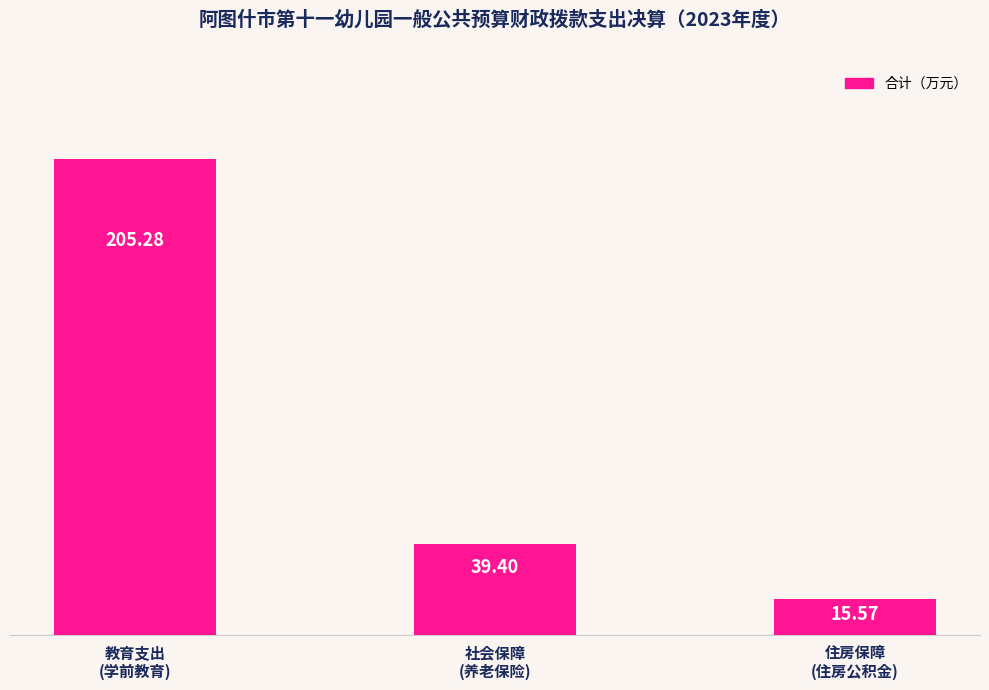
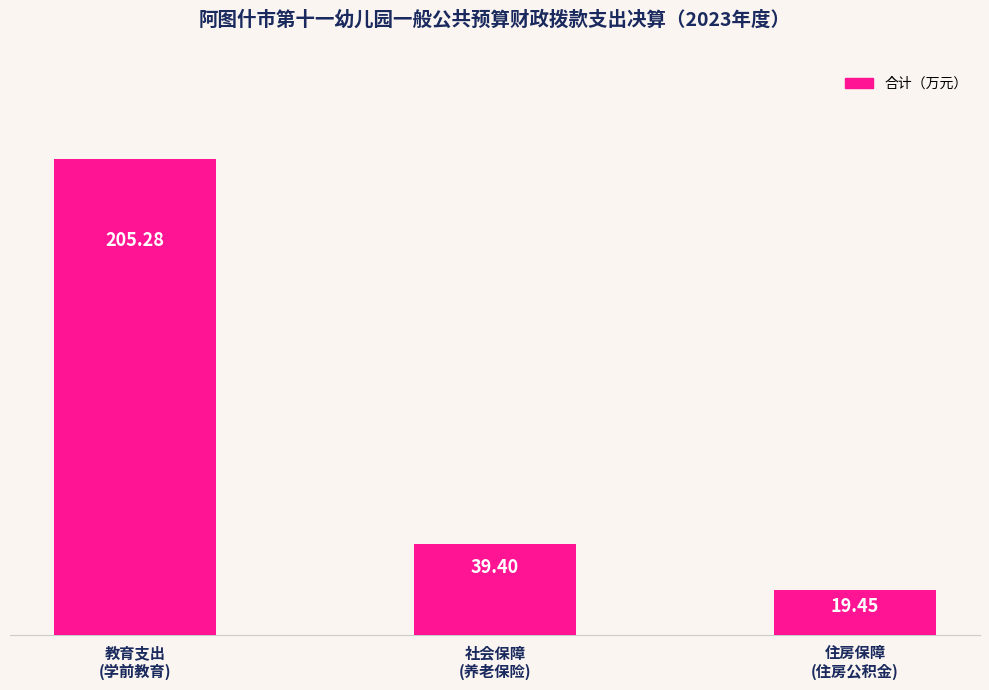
住房保障 (住房公积金): 15.57 -> 19.45
